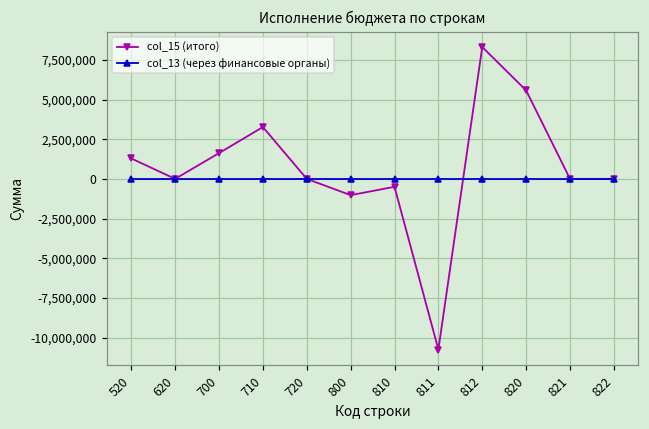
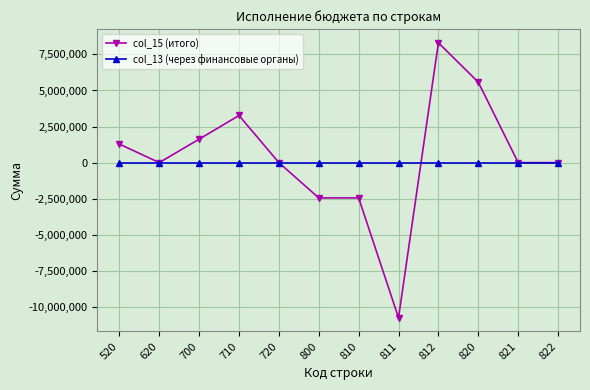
col_15 (итого), 800: -1,000,000 -> -2,400,000
col_15 (итого), 810: -500,000 -> -2,400,000
